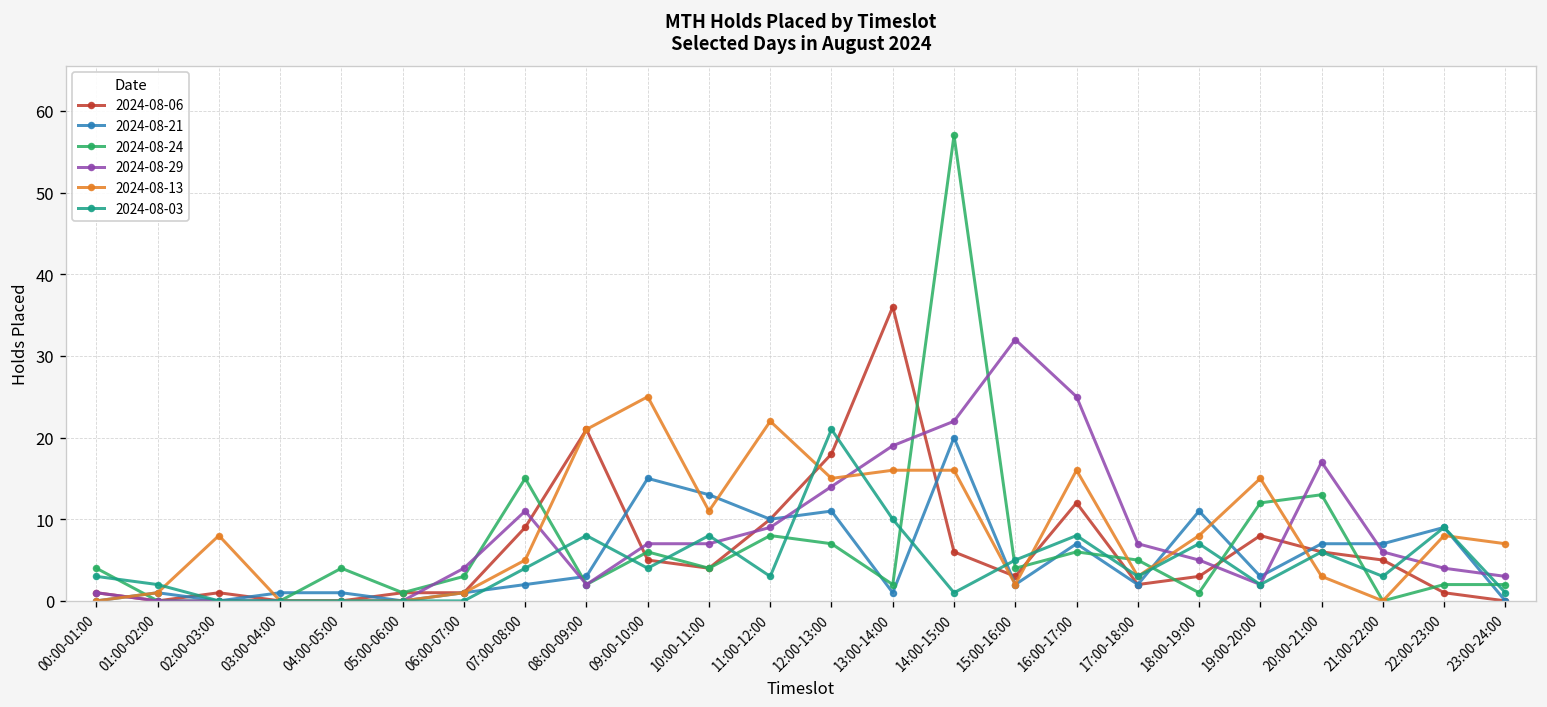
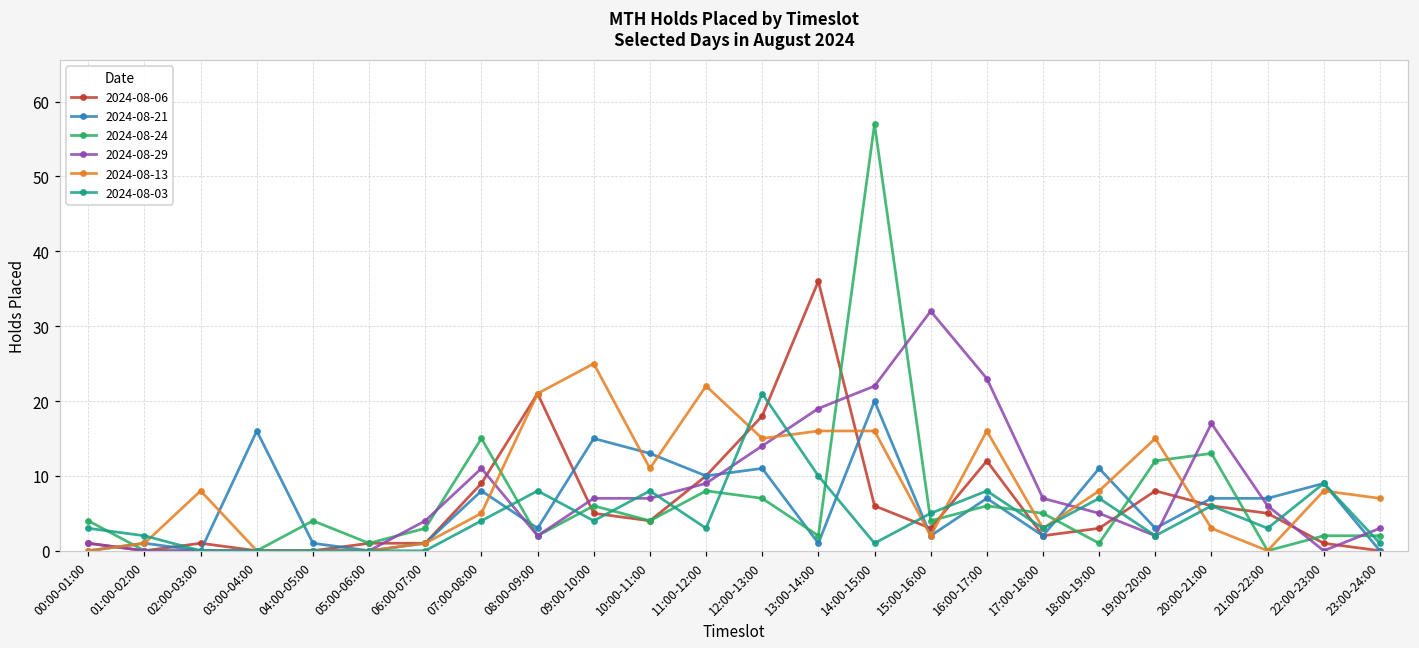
2024-08-21, 03:00-04:00: 1 -> 16
2024-08-21, 07:00-08:00: 2 -> 8
2024-08-29, 16:00-17:00: 25 -> 23
2024-08-29, 22:00-23:00: 4 -> 0
